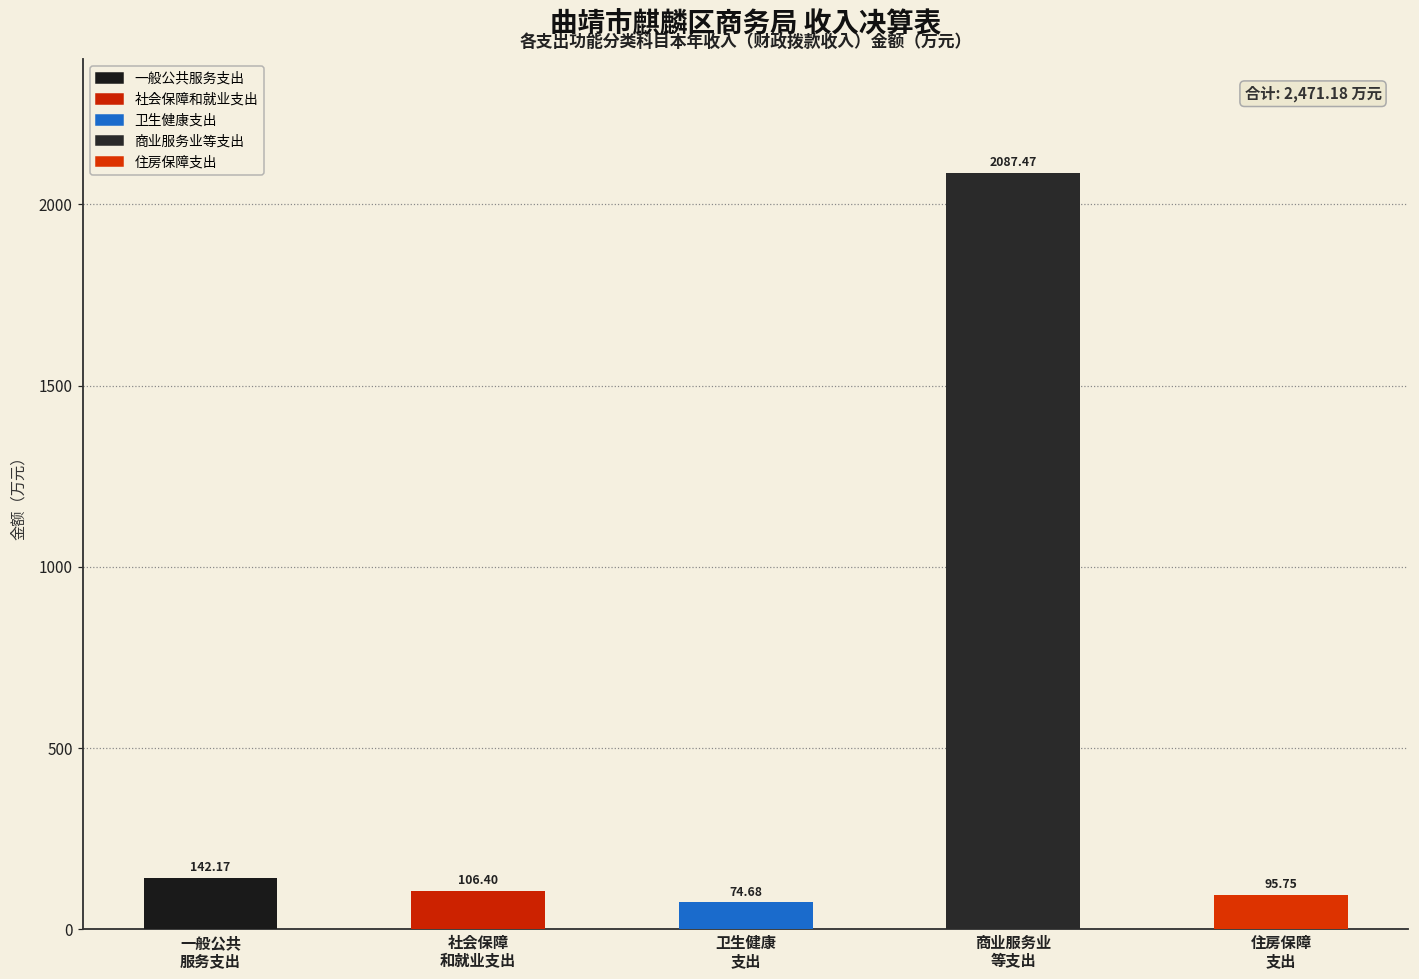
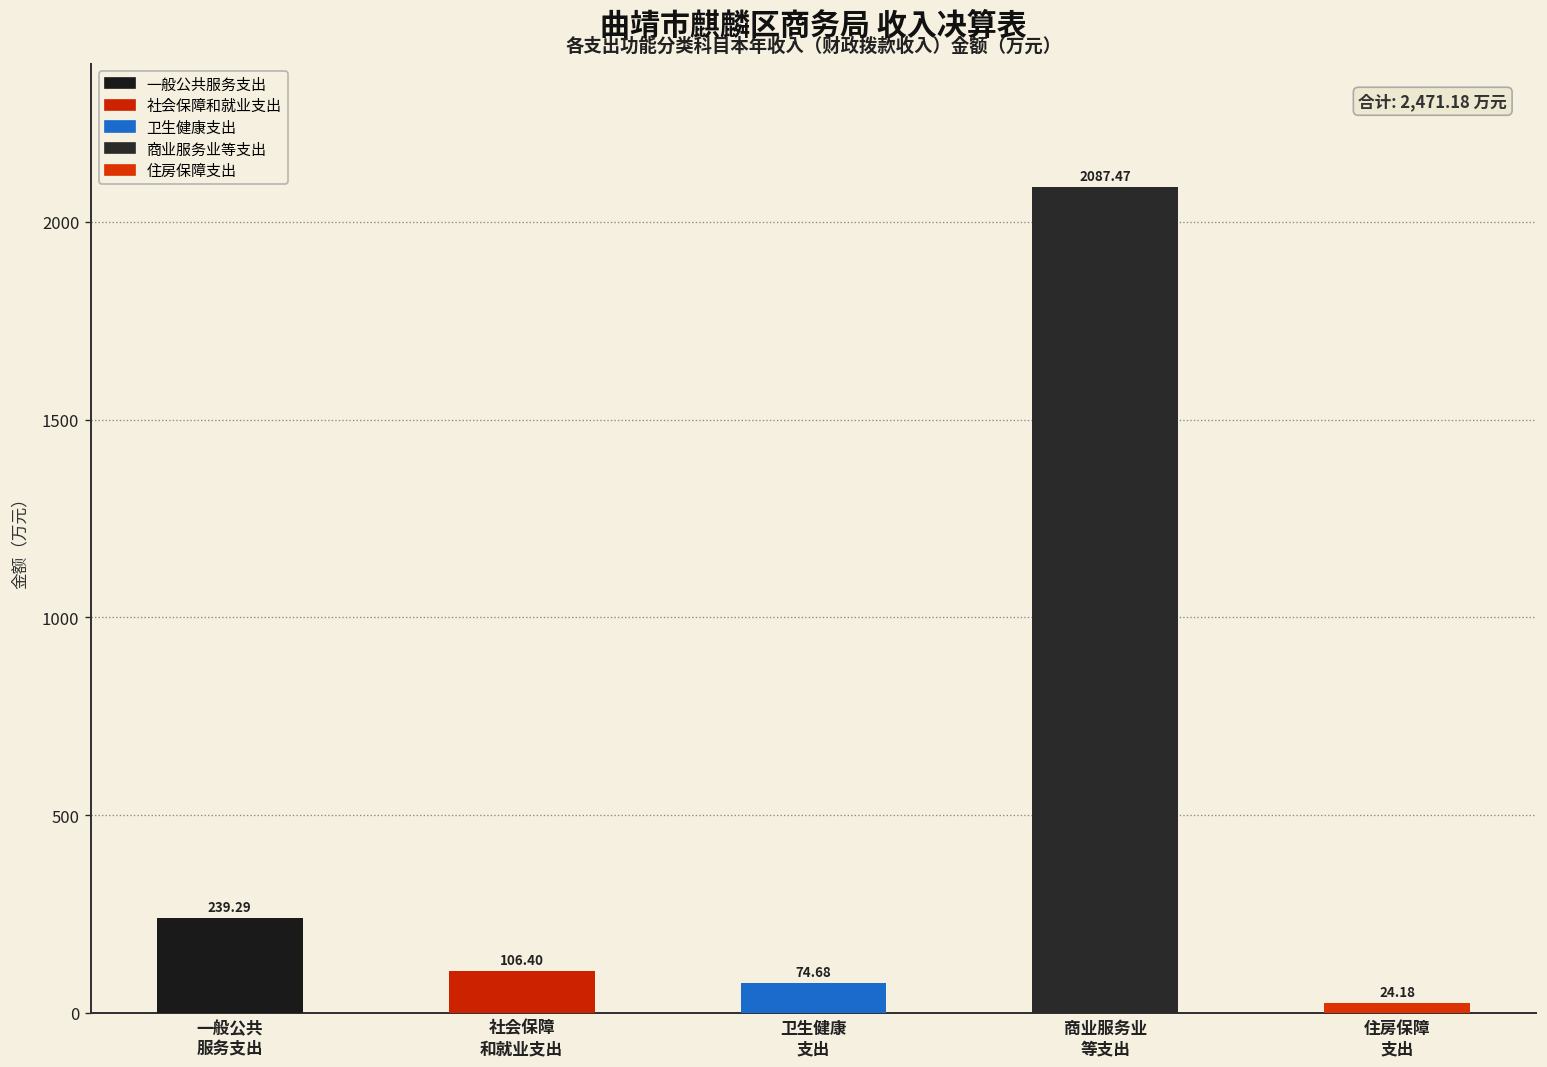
一般公共 服务支出: 142.17 -> 239.29
住房保障 支出: 95.75 -> 24.18
